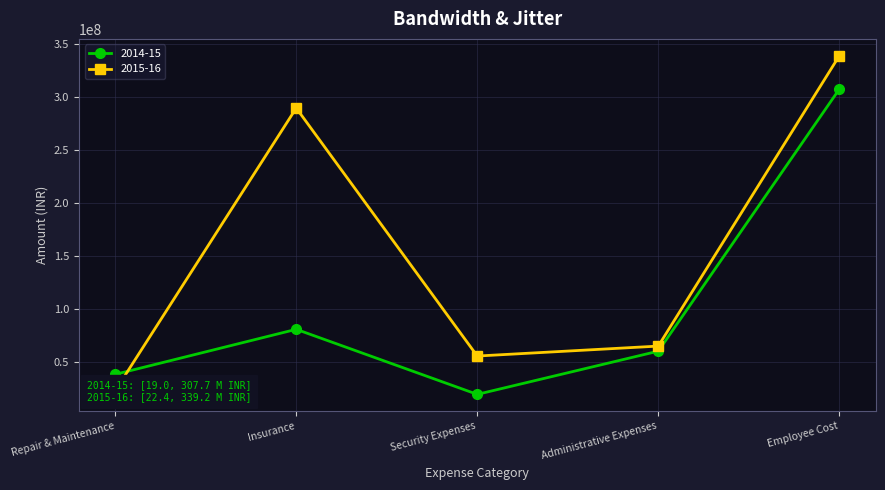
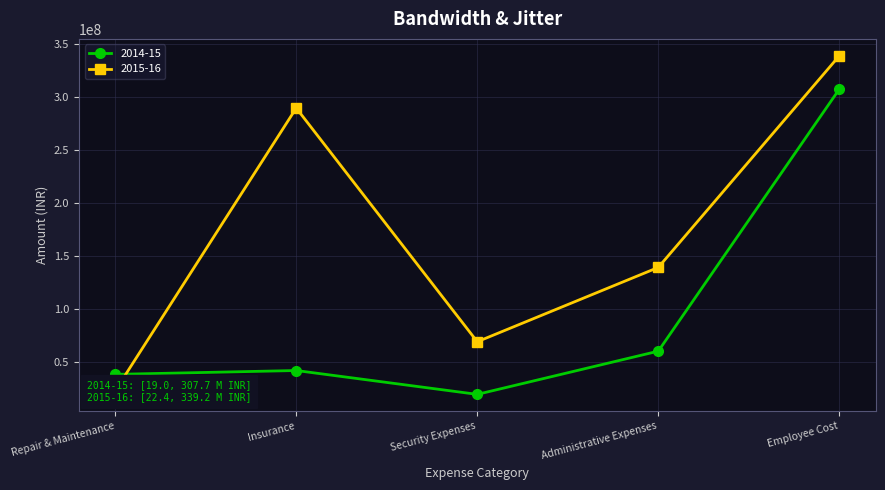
2014-15, Insurance: 81000000 -> 42000000
2015-16, Security Expenses: 55000000 -> 69000000
2015-16, Administrative Expenses: 65000000 -> 139000000
